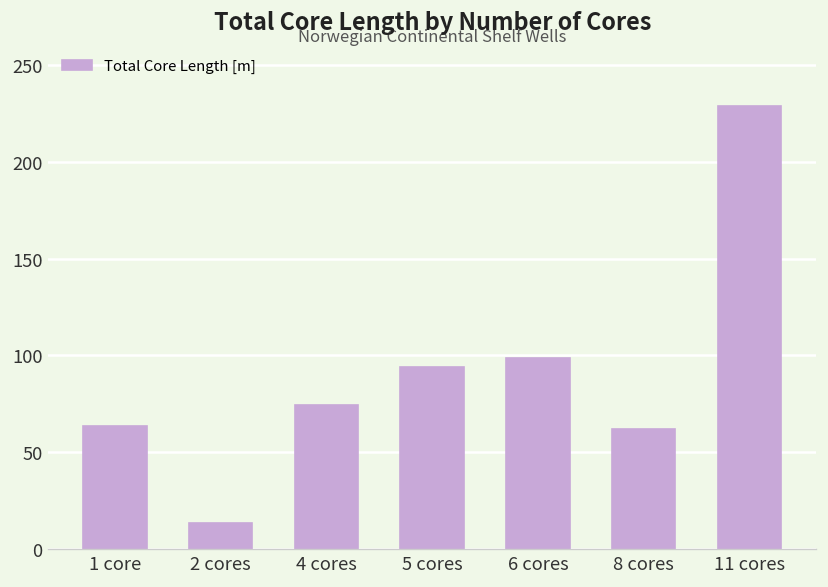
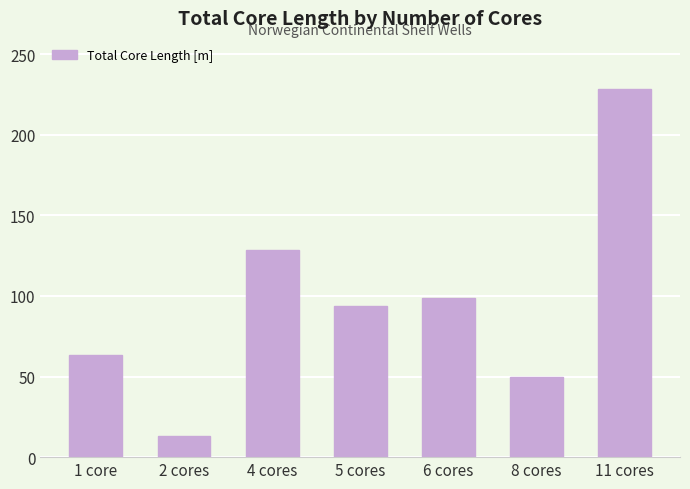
4 cores: 75 -> 129
8 cores: 62 -> 50
